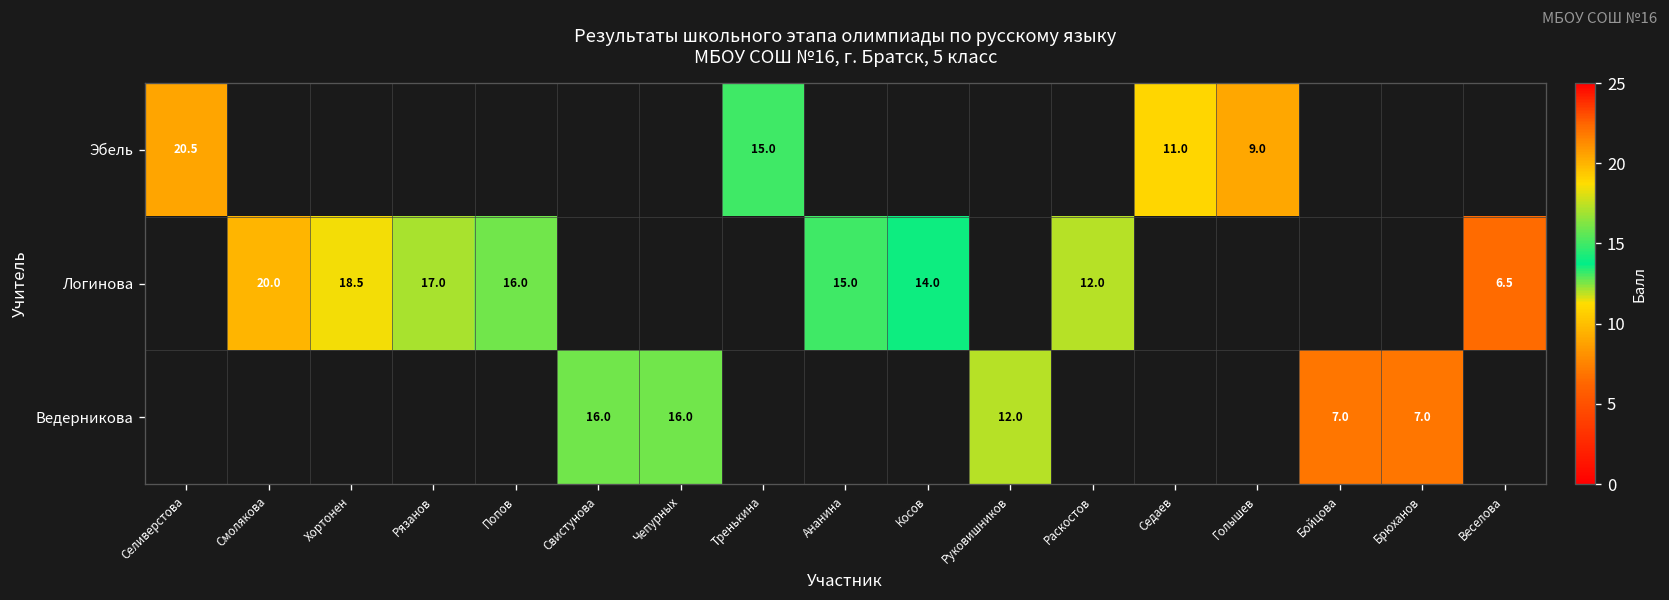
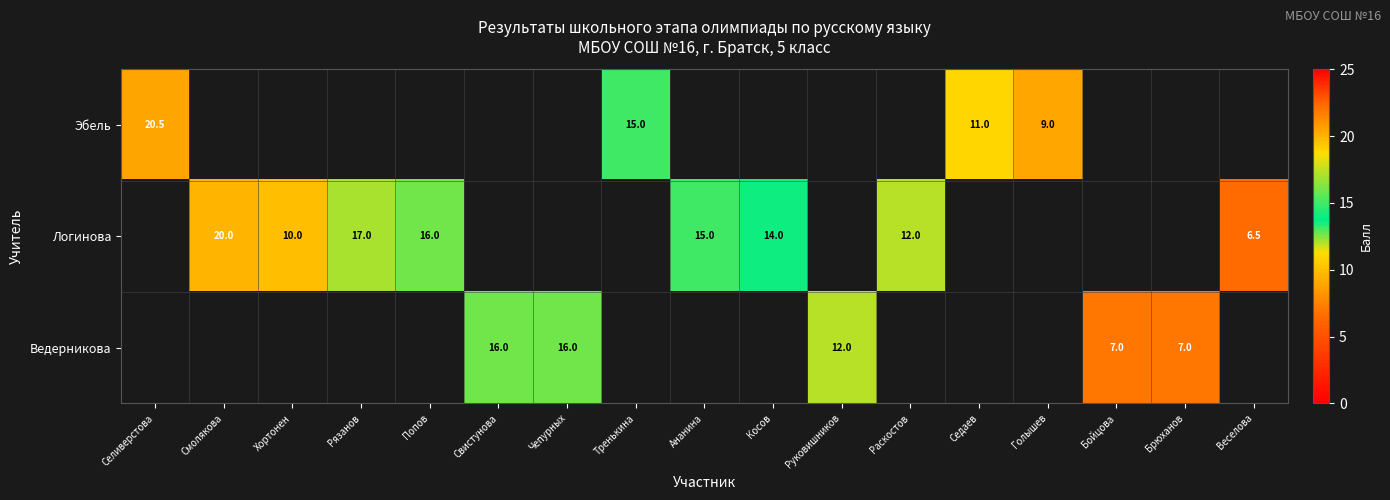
Логинова, Хортонен: 18.5 -> 10.0
